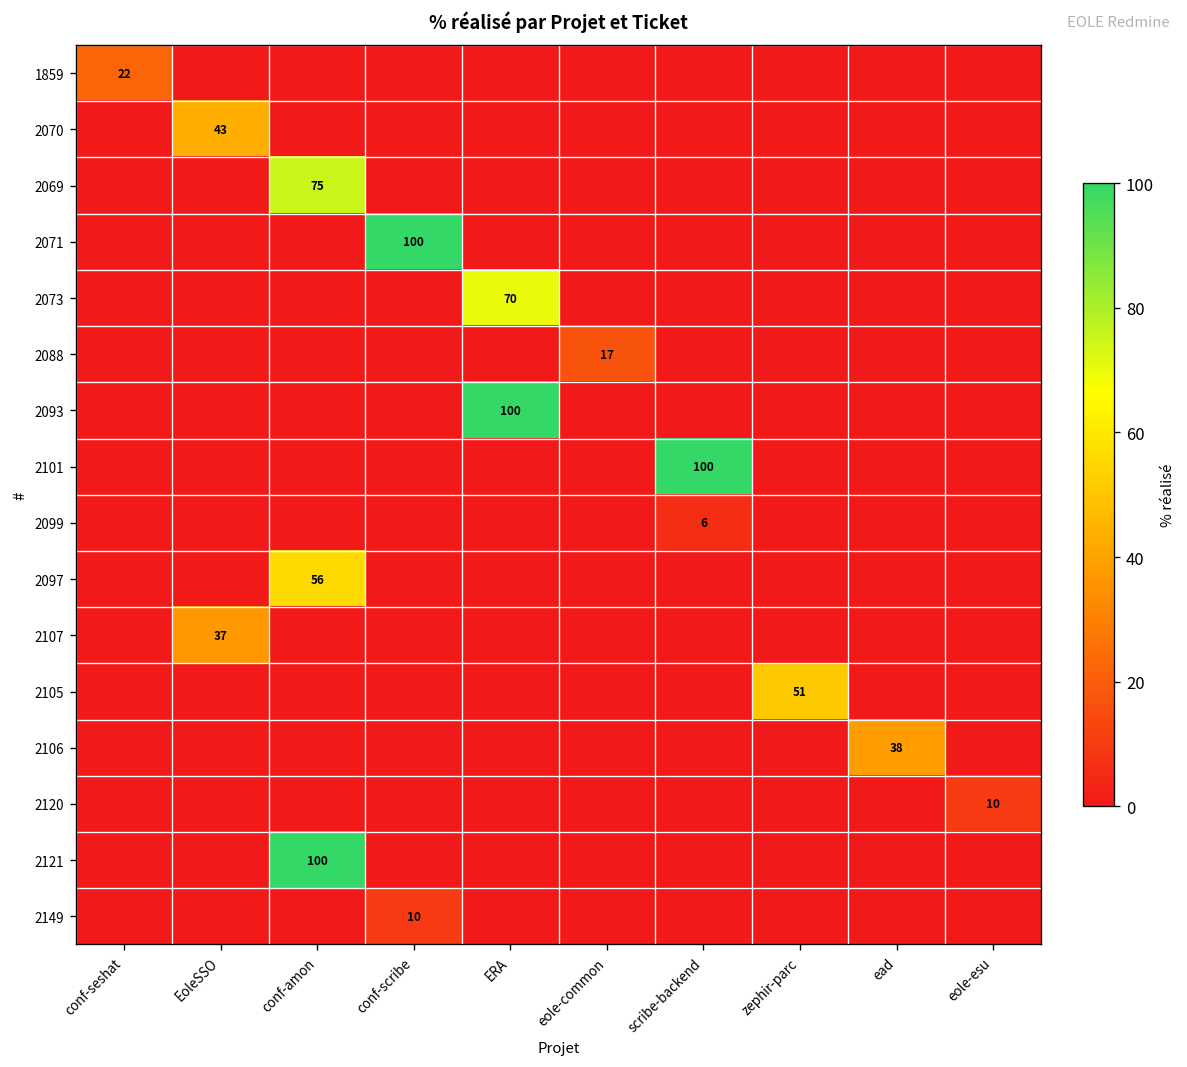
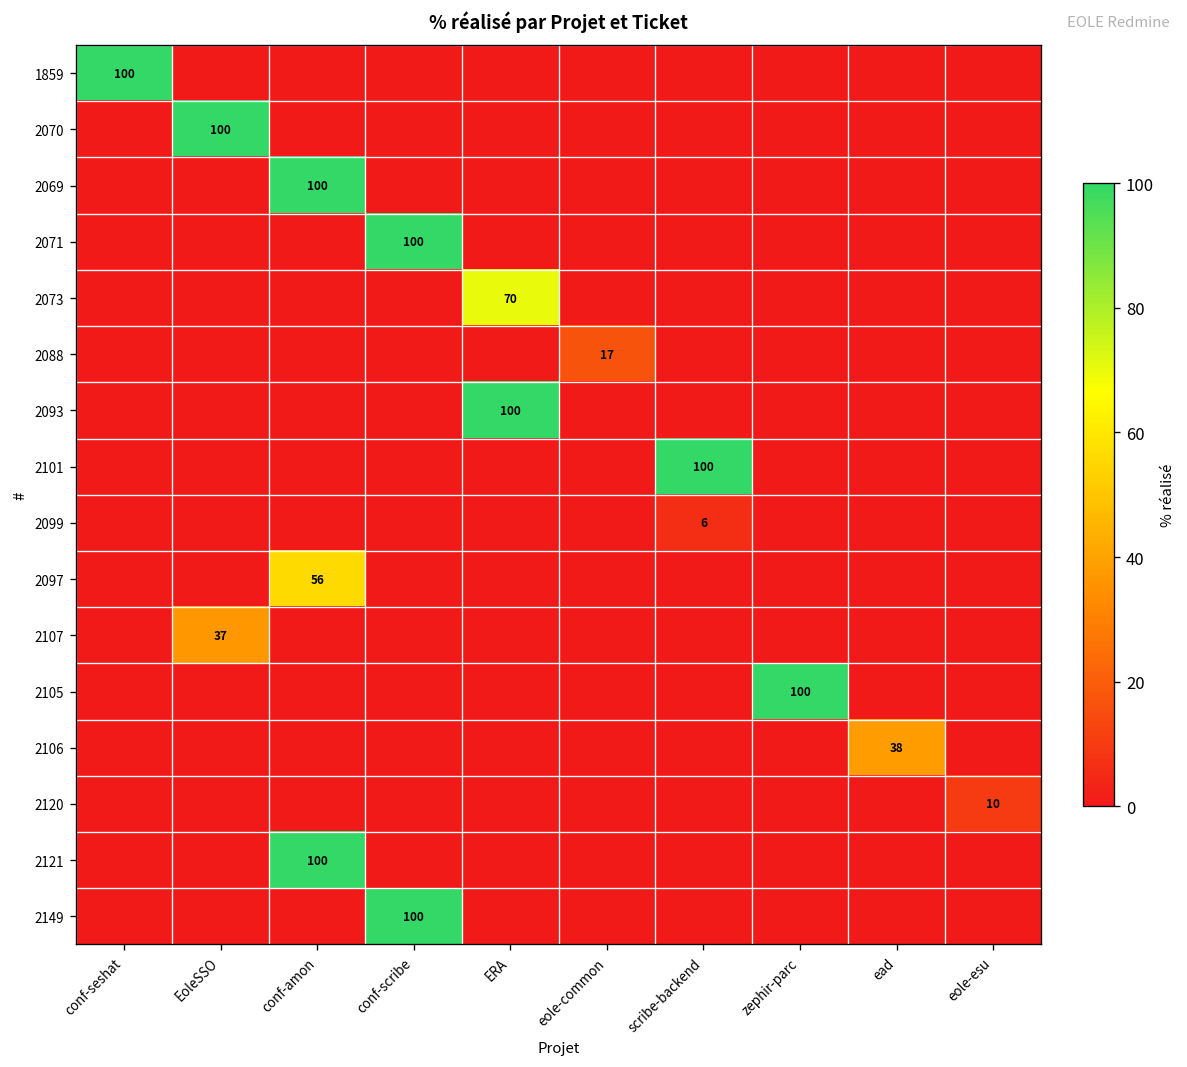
1859, conf-seshat: 22 -> 100
2070, EoleSSO: 43 -> 100
2069, conf-amon: 75 -> 100
2105, zephir-parc: 51 -> 100
2149, conf-scribe: 10 -> 100
